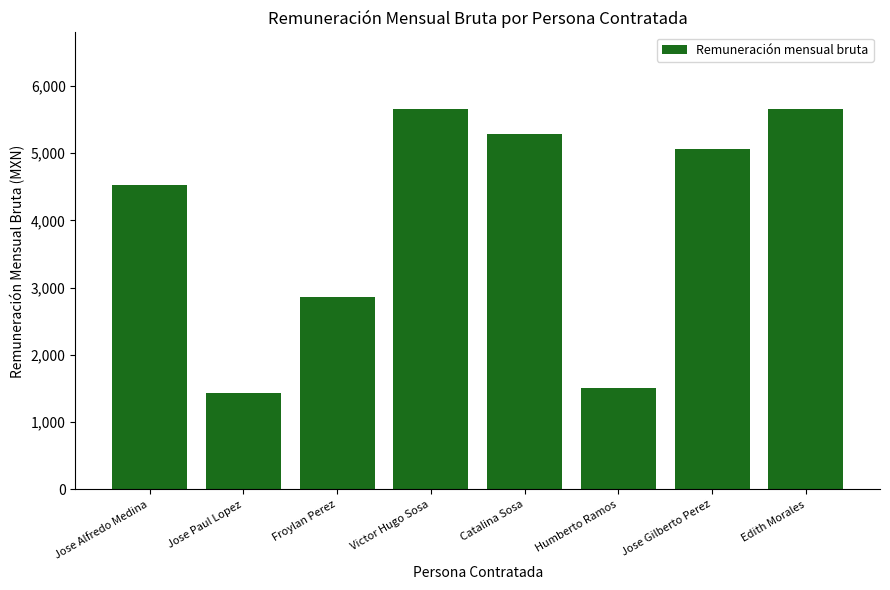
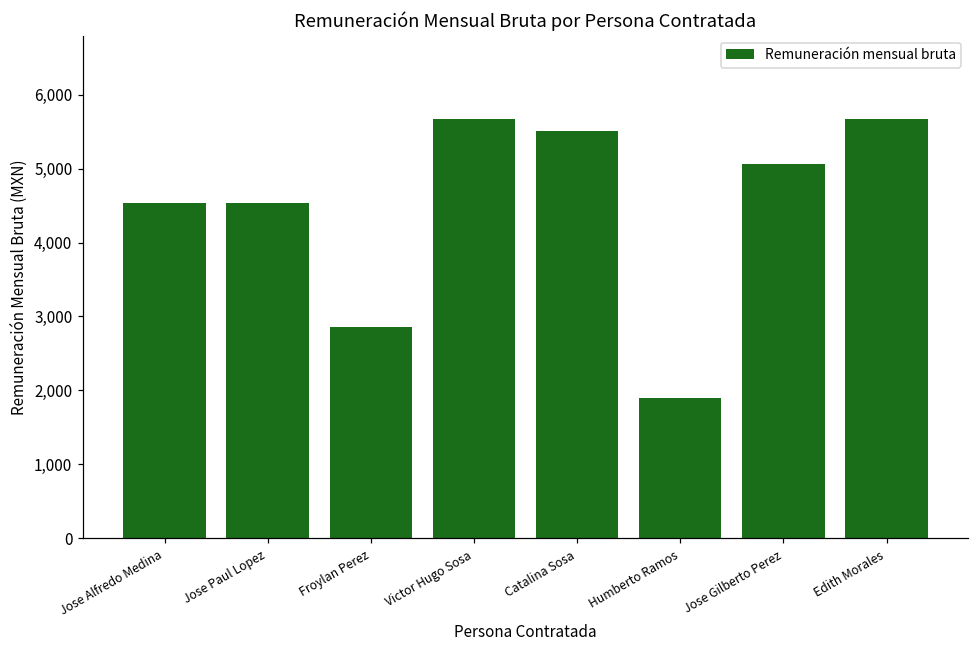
Jose Paul Lopez: 1,400 -> 4,500
Catalina Sosa: 5,300 -> 5,500
Humberto Ramos: 1,500 -> 1,900
